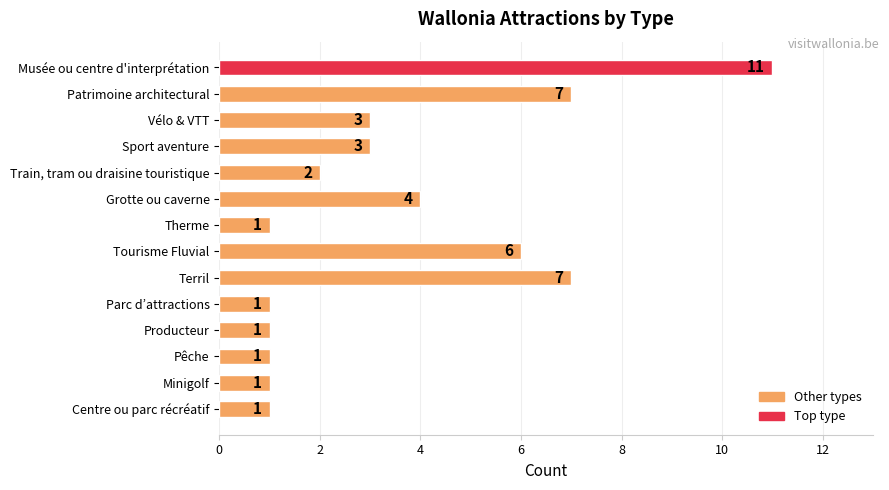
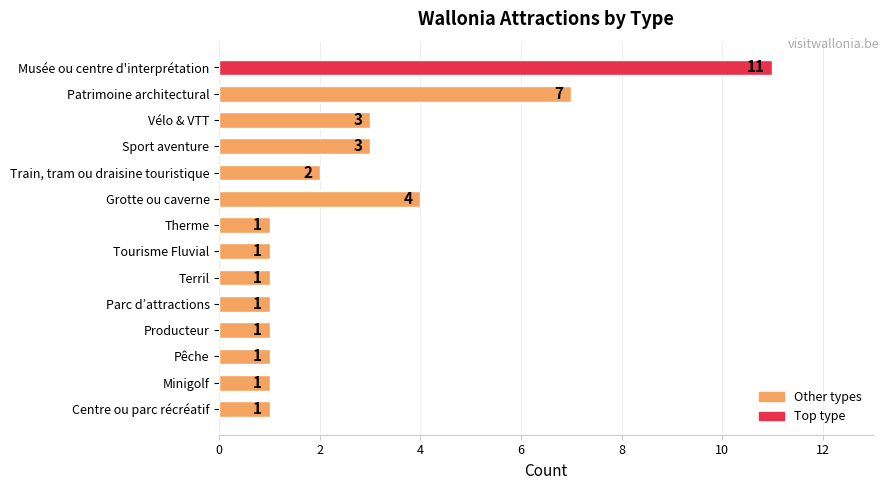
Tourisme Fluvial: 6 -> 1
Terril: 7 -> 1
